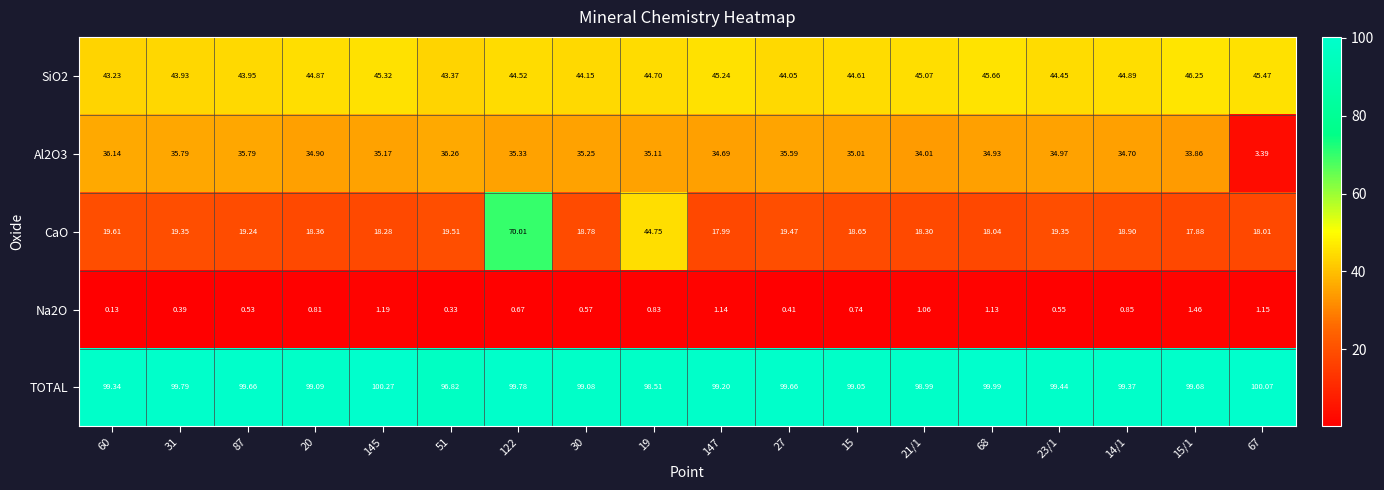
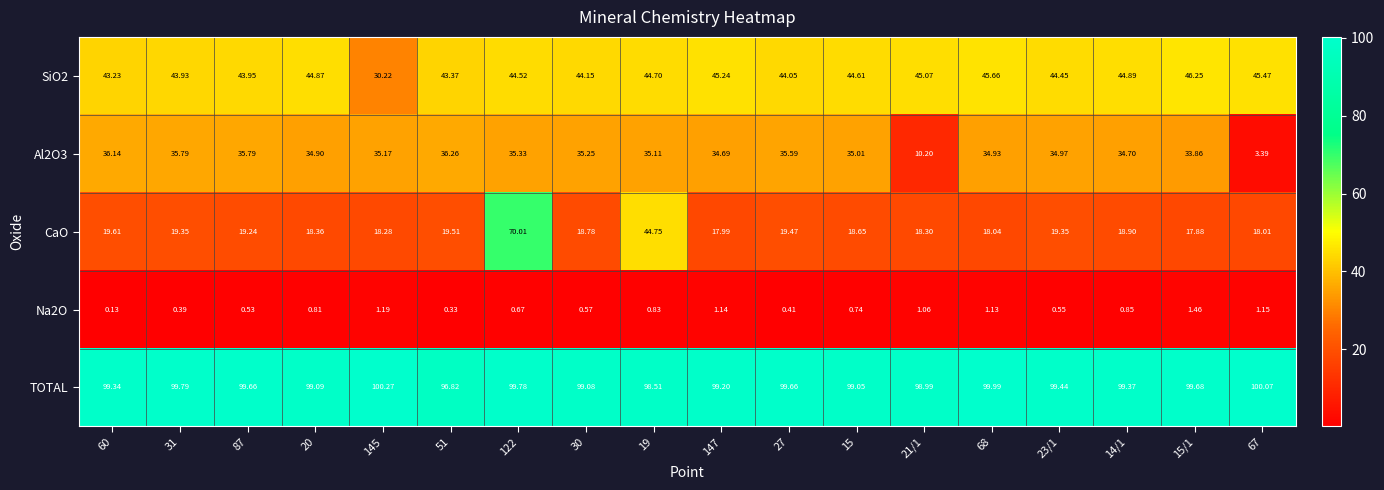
SiO2, 145: 45.32 -> 30.22
Al2O3, 21/1: 34.01 -> 10.20
